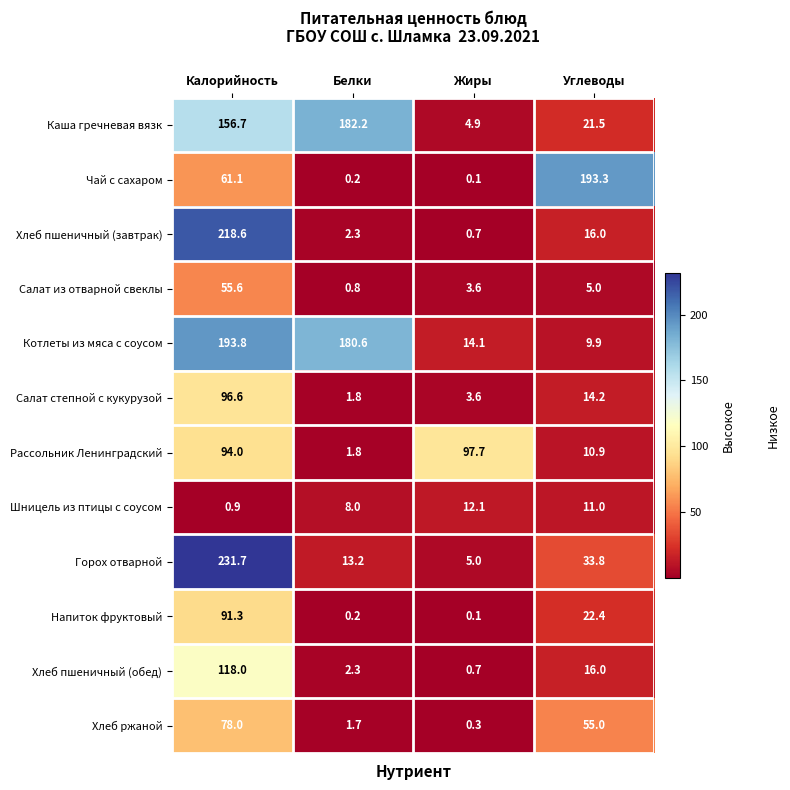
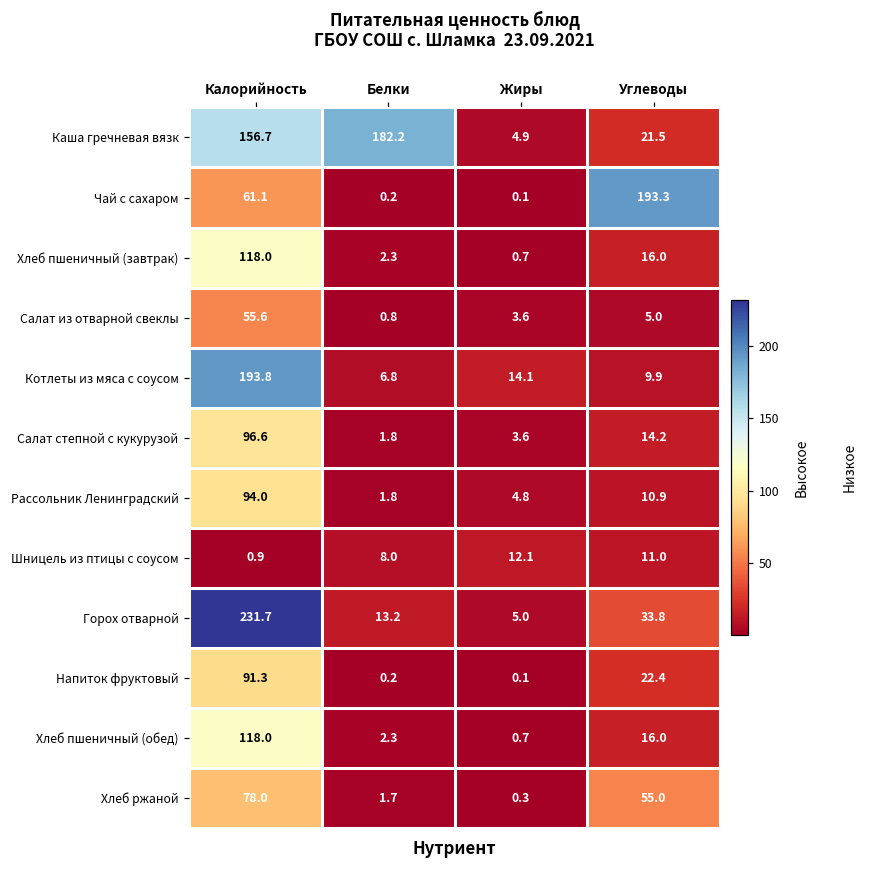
Хлеб пшеничный (завтрак), Калорийность: 218.6 -> 118.0
Котлеты из мяса с соусом, Белки: 180.6 -> 6.8
Рассольник Ленинградский, Жиры: 97.7 -> 4.8
